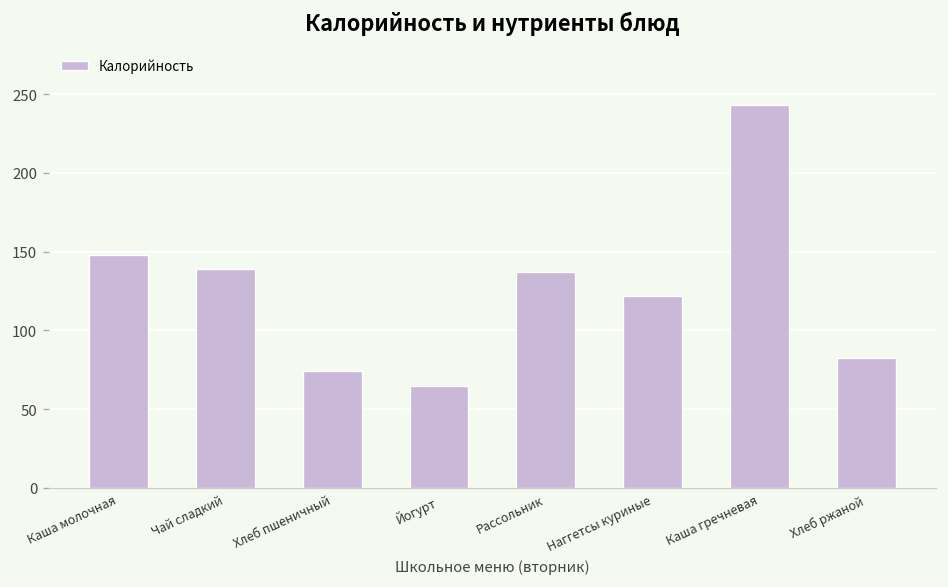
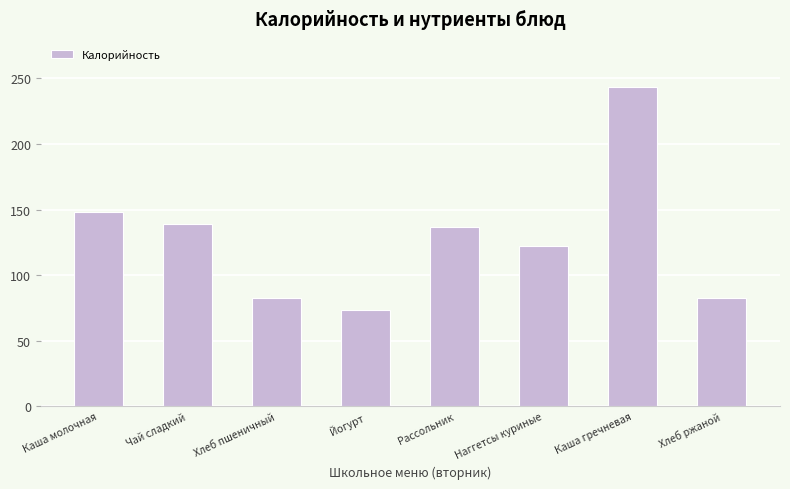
Хлеб пшеничный: 74 -> 82
Йогурт: 65 -> 74
